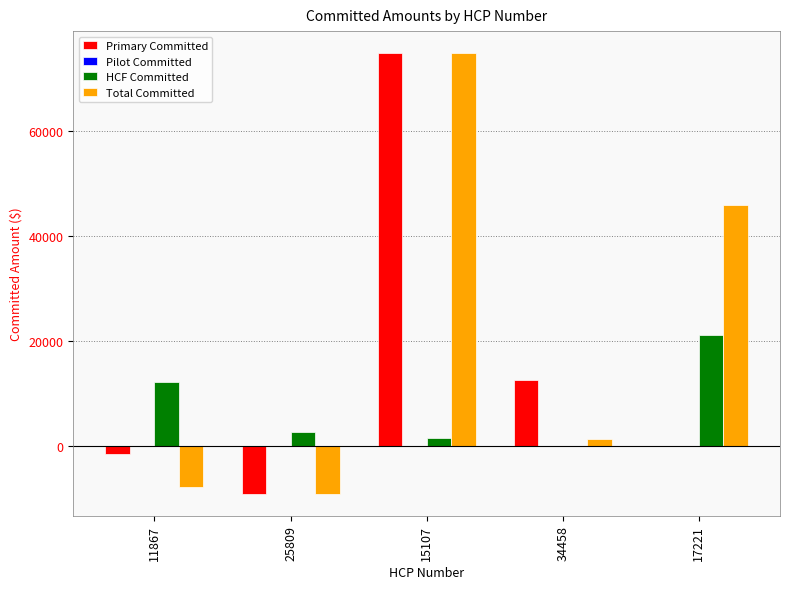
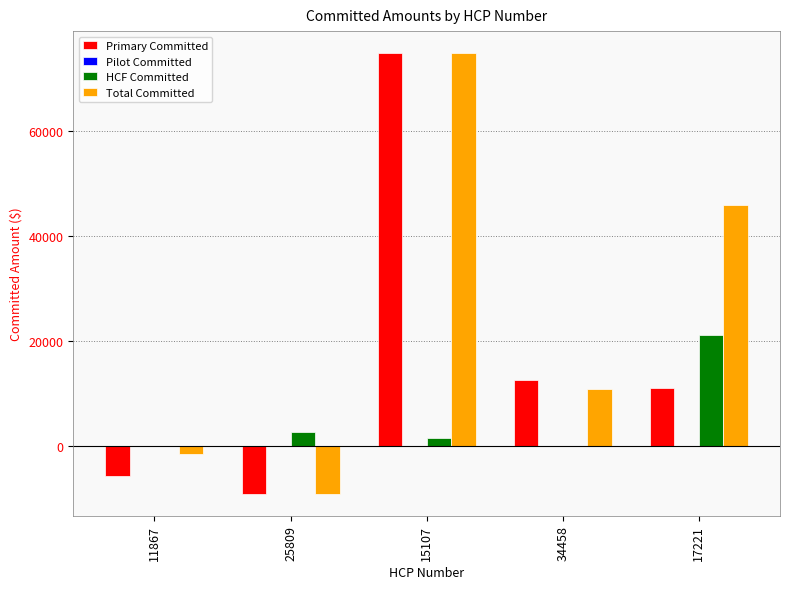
Primary Committed, 11867: -2000 -> -6000
HCF Committed, 11867: 12000 -> 0
Total Committed, 11867: -8000 -> -2000
Total Committed, 34458: 1000 -> 11000
Primary Committed, 17221: 0 -> 11000
